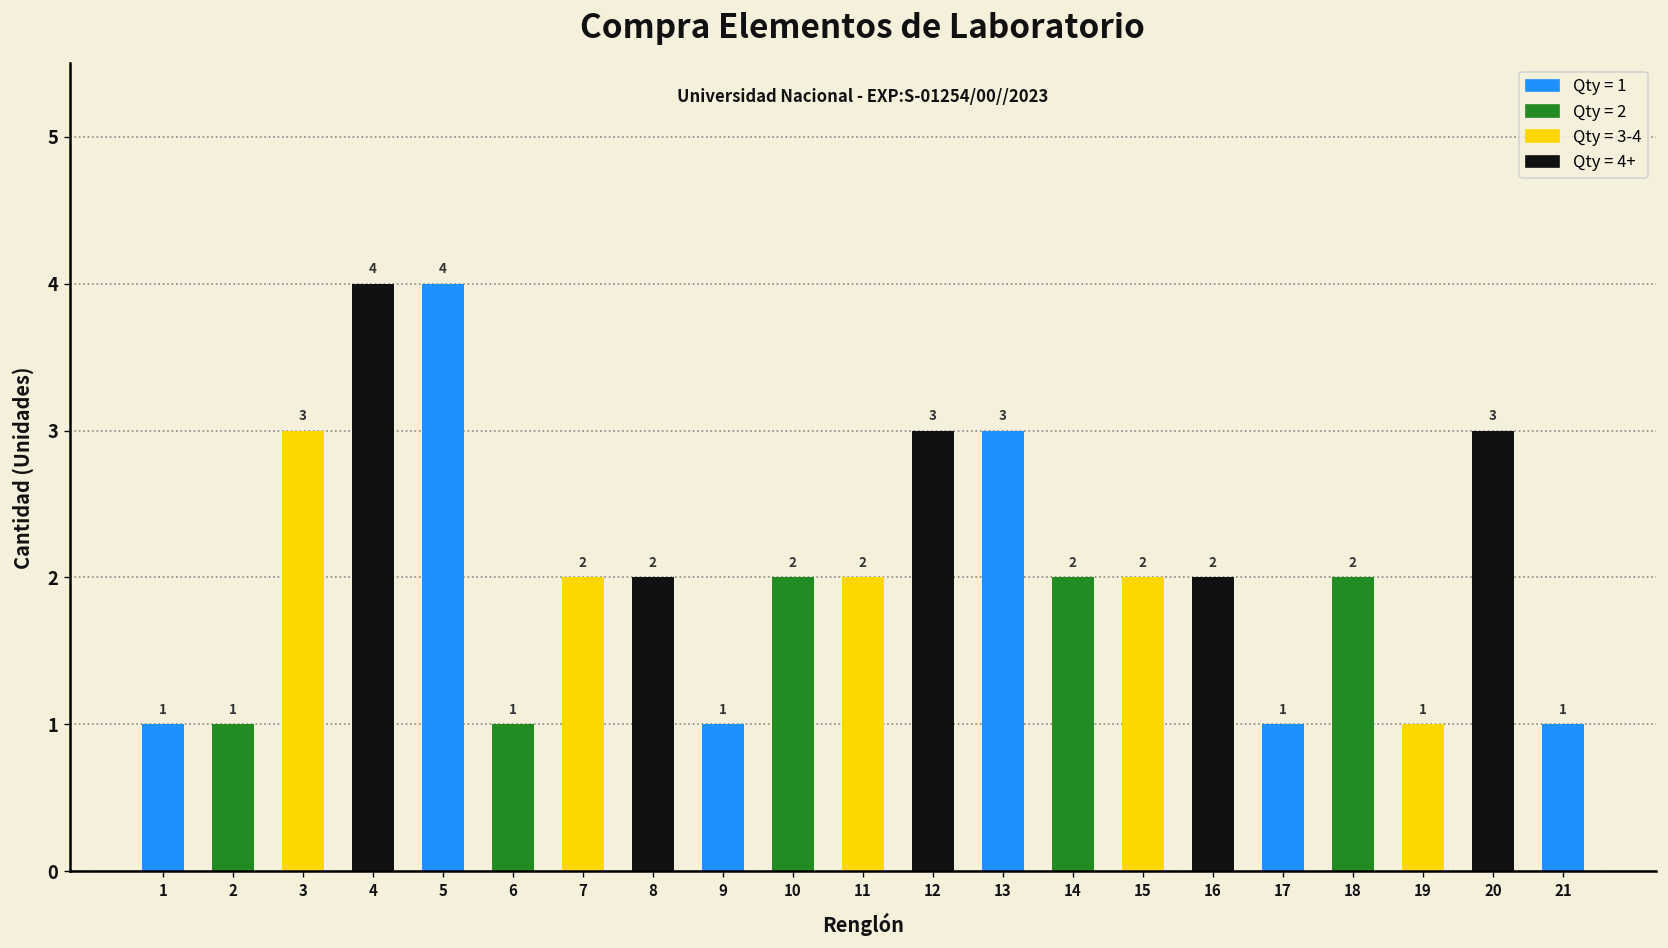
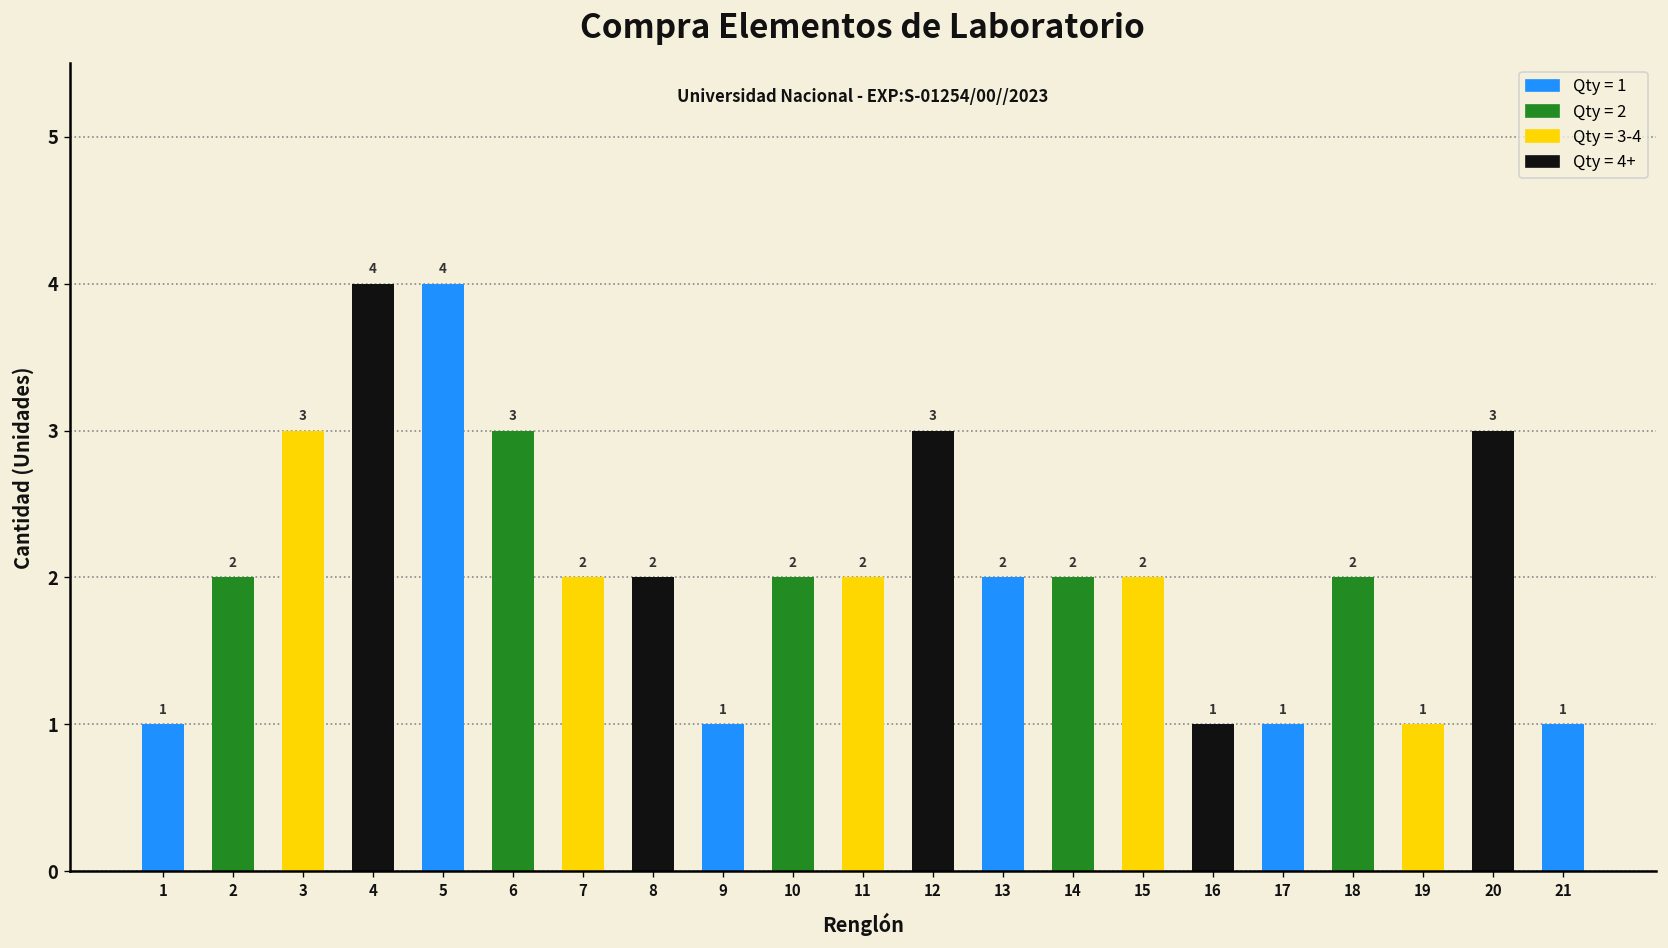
2: 1 -> 2
6: 1 -> 3
13: 3 -> 2
16: 2 -> 1
